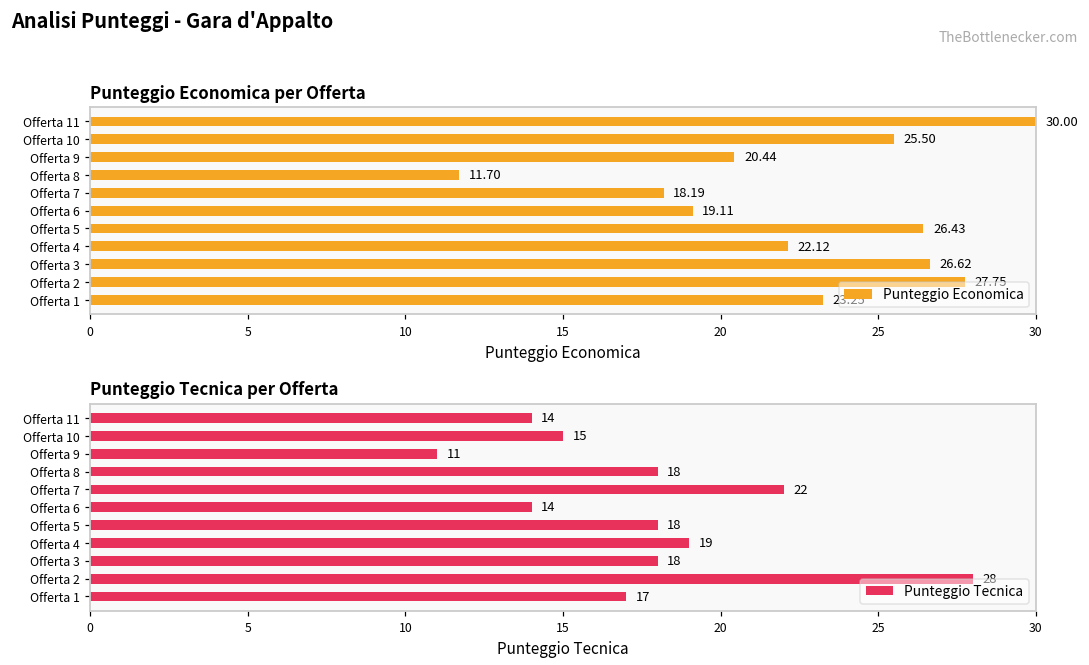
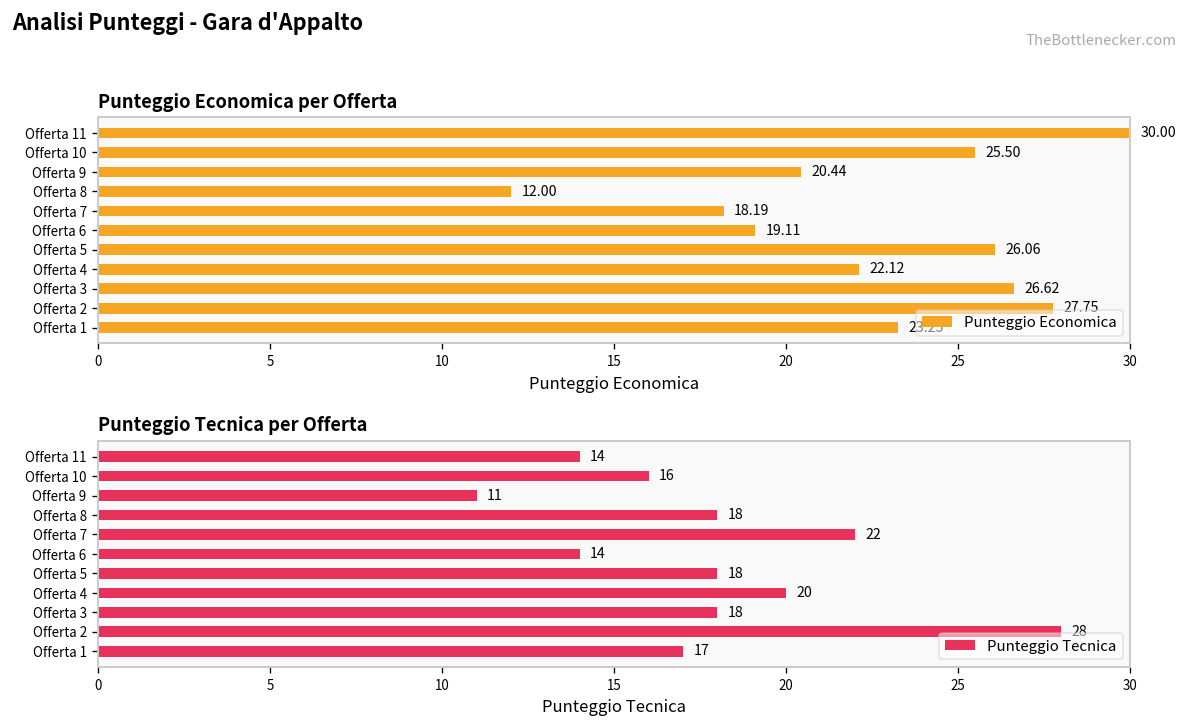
Punteggio Economica per Offerta, Offerta 8: 11.70 -> 12.00
Punteggio Economica per Offerta, Offerta 5: 26.43 -> 26.06
Punteggio Tecnica per Offerta, Offerta 10: 15 -> 16
Punteggio Tecnica per Offerta, Offerta 4: 19 -> 20
